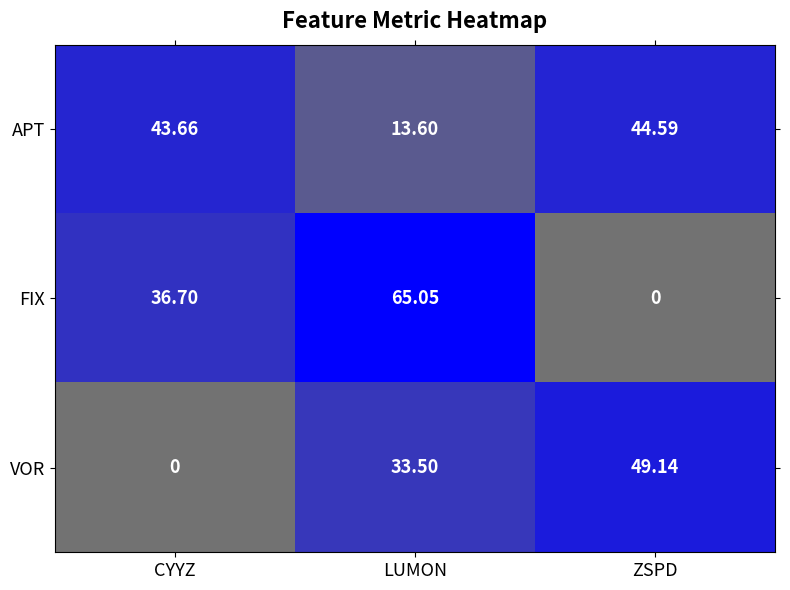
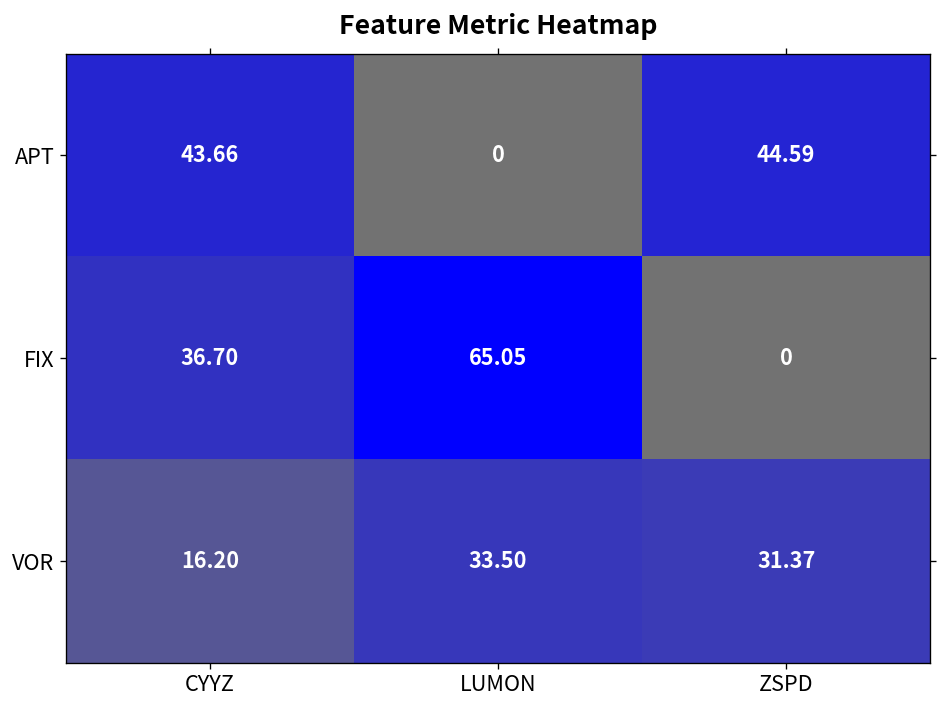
APT, LUMON: 13.60 -> 0
VOR, CYYZ: 0 -> 16.20
VOR, ZSPD: 49.14 -> 31.37
